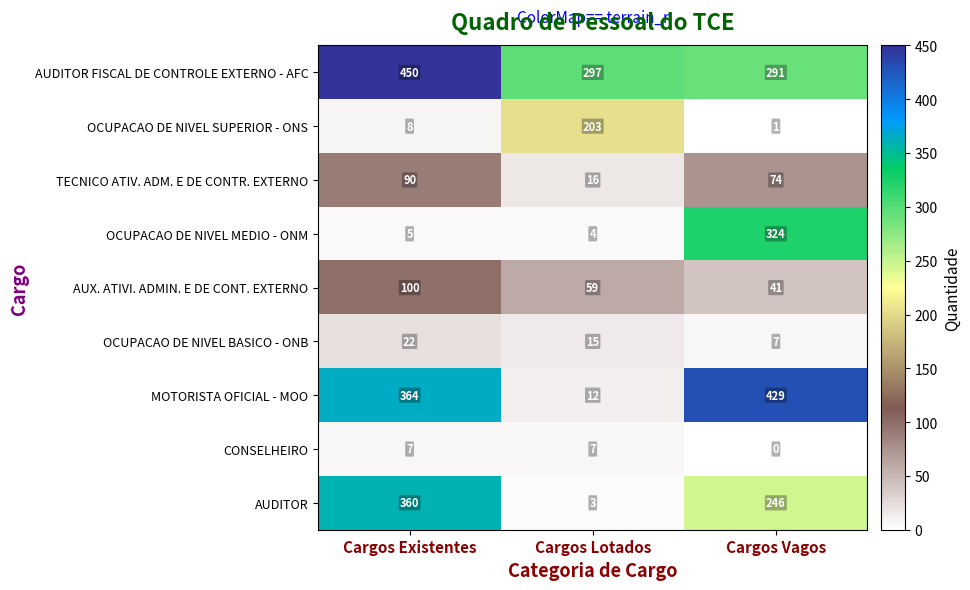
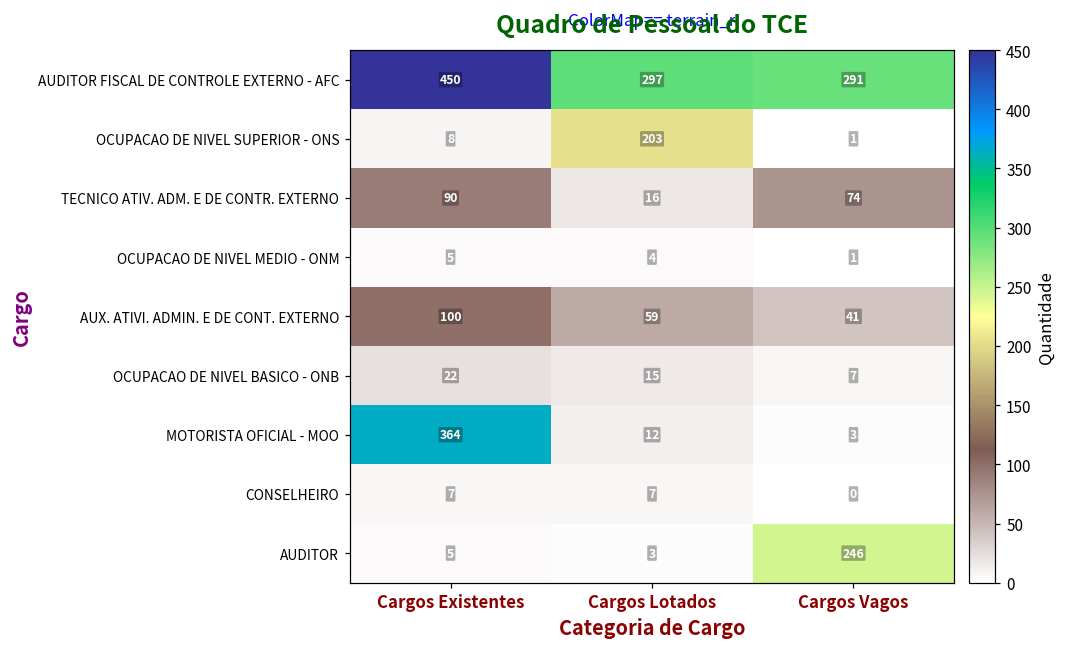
OCUPACAO DE NIVEL MEDIO - ONM, Cargos Vagos: 324 -> 1
MOTORISTA OFICIAL - MOO, Cargos Vagos: 429 -> 3
AUDITOR, Cargos Existentes: 360 -> 5
